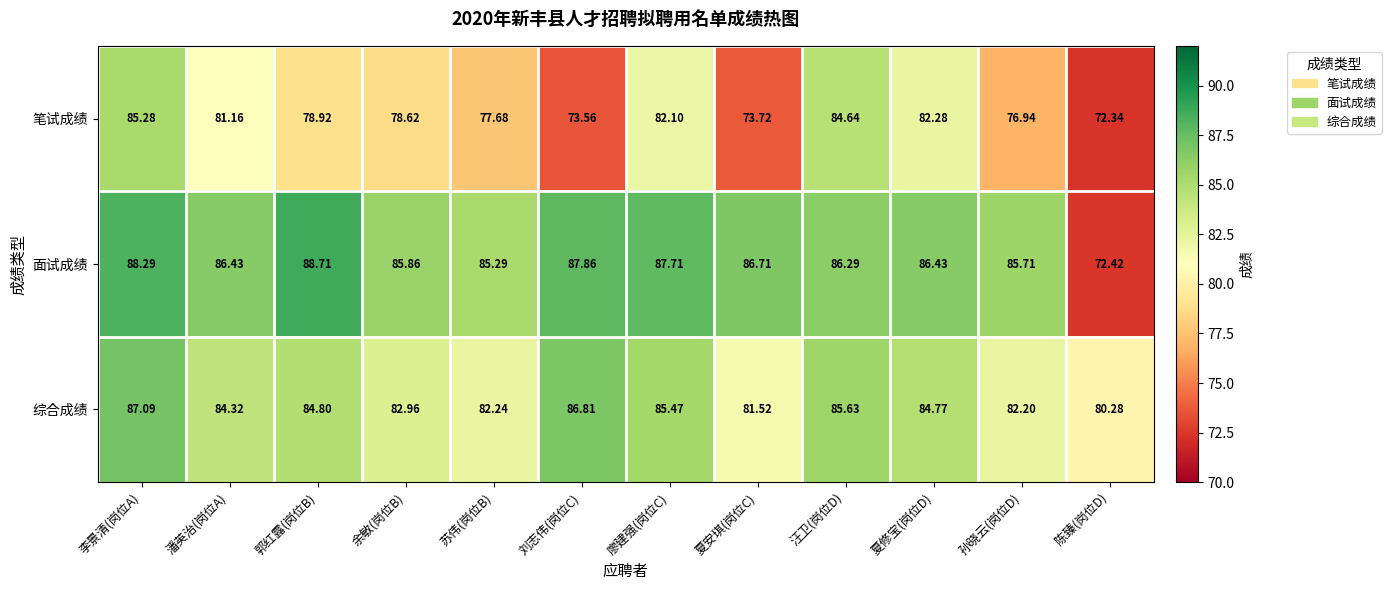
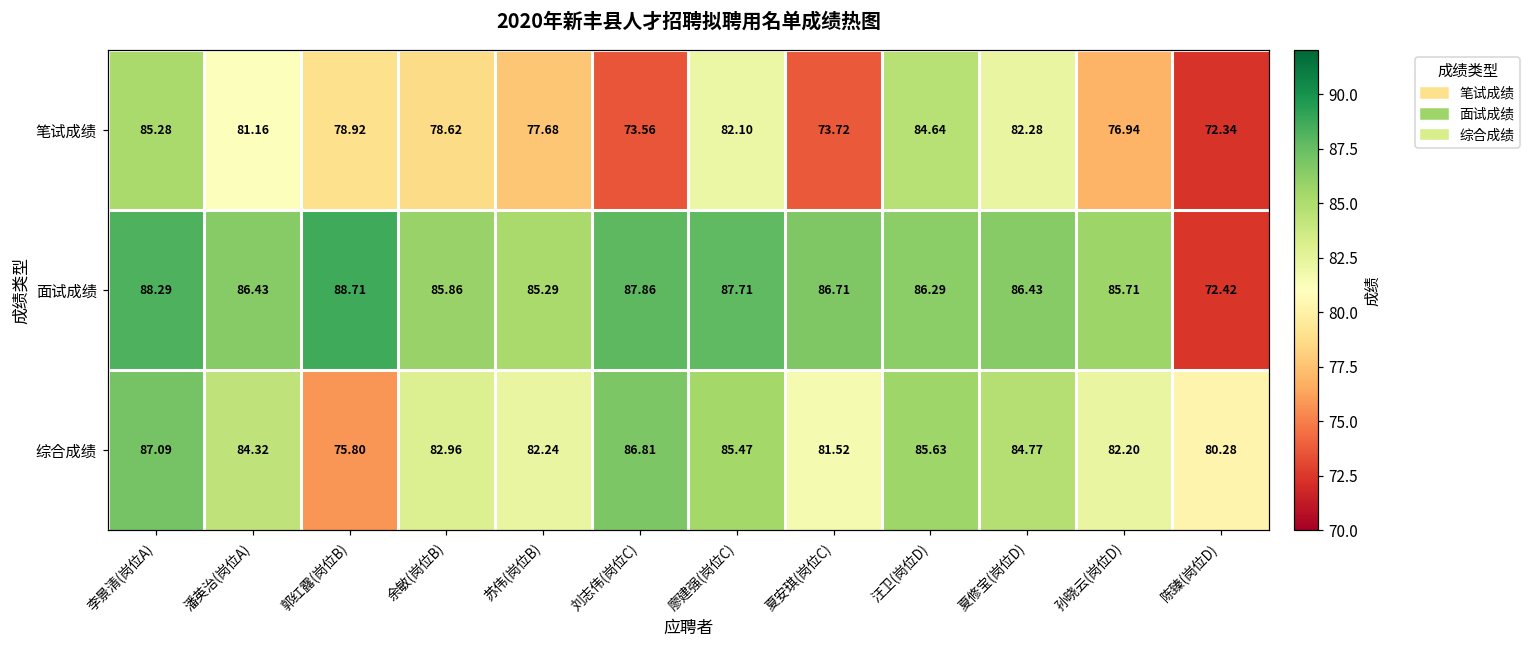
综合成绩, 郭红露(岗位B): 84.80 -> 75.80
